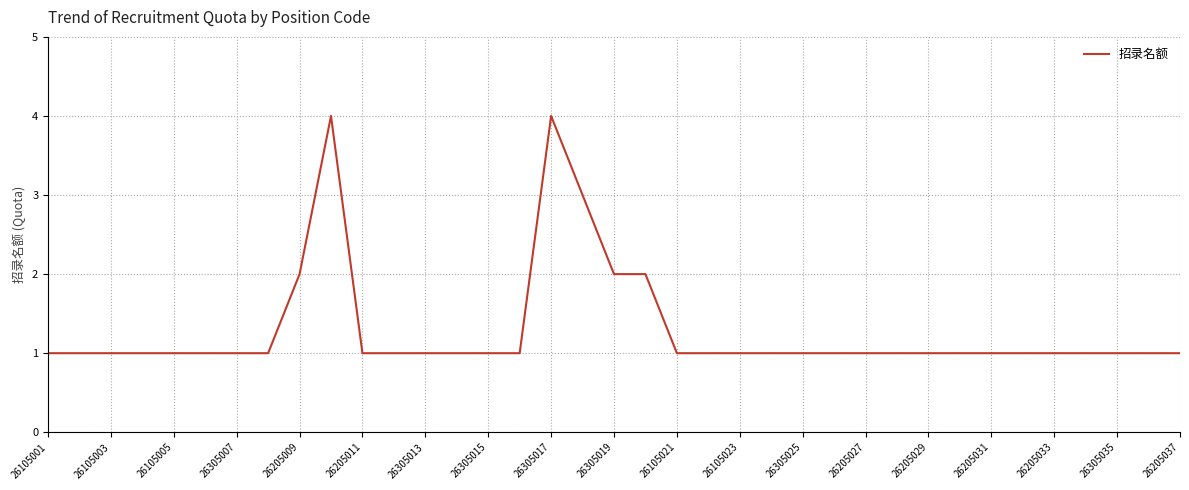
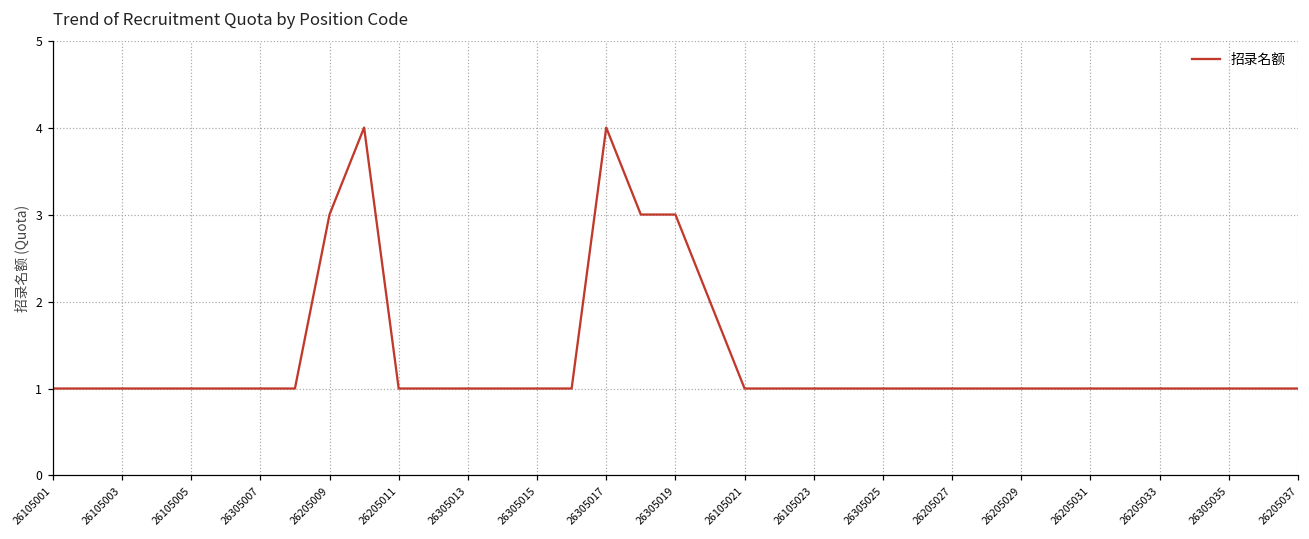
26205009: 2 -> 3
26305019: 2 -> 3
